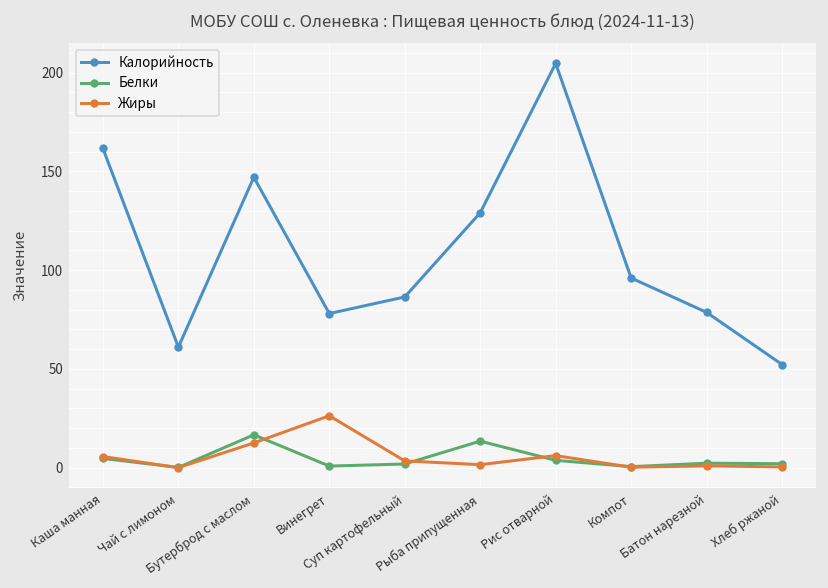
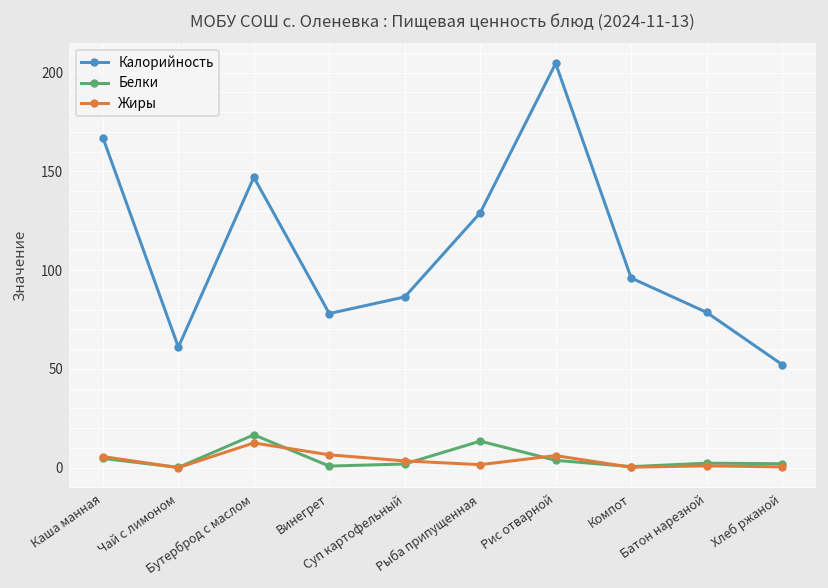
Калорийность, Каша манная: 162 -> 167
Жиры, Винегрет: 26 -> 6
